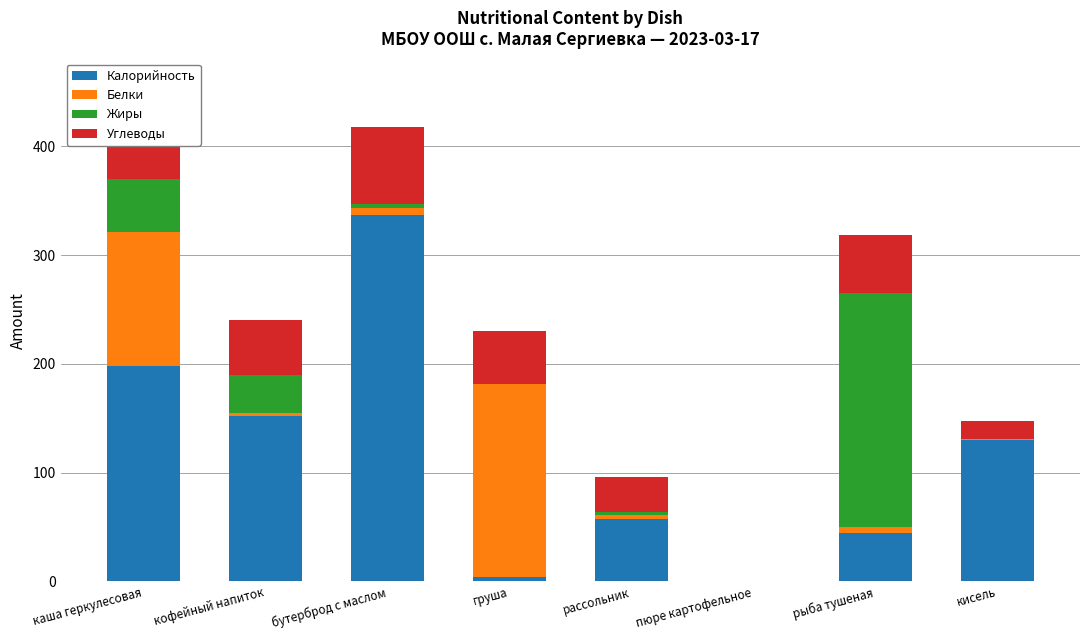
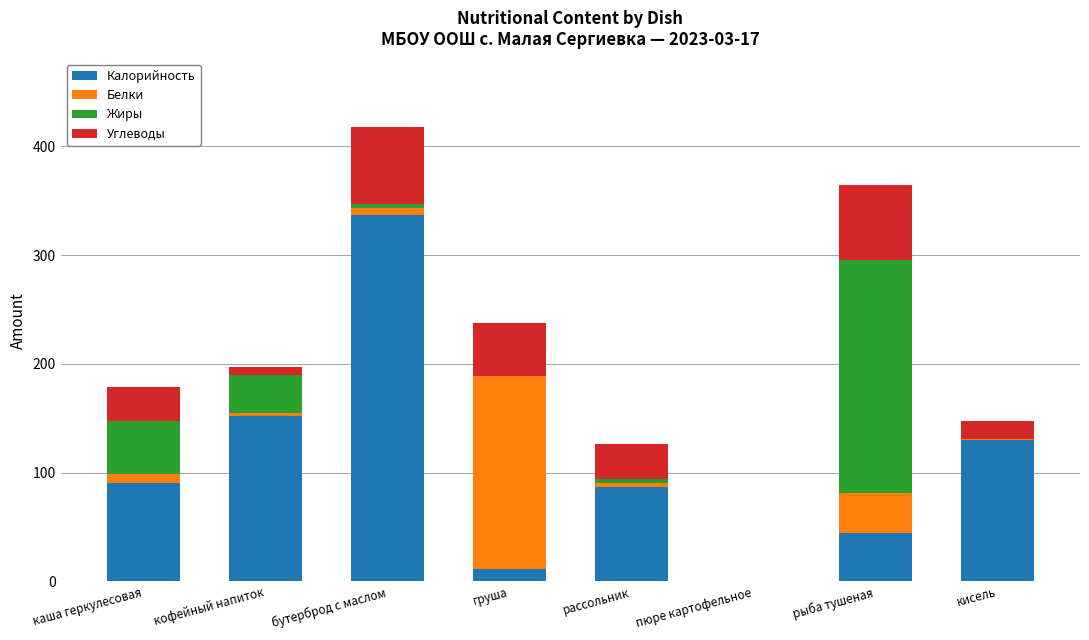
Калорийность, каша геркулесовая: 198 -> 91
Белки, каша геркулесовая: 123 -> 8
Углеводы, кофейный напиток: 50 -> 7
Калорийность, груша: 4 -> 11
Калорийность, рассольник: 57 -> 87
Белки, рыба тушеная: 5 -> 36
Углеводы, рыба тушеная: 54 -> 69
